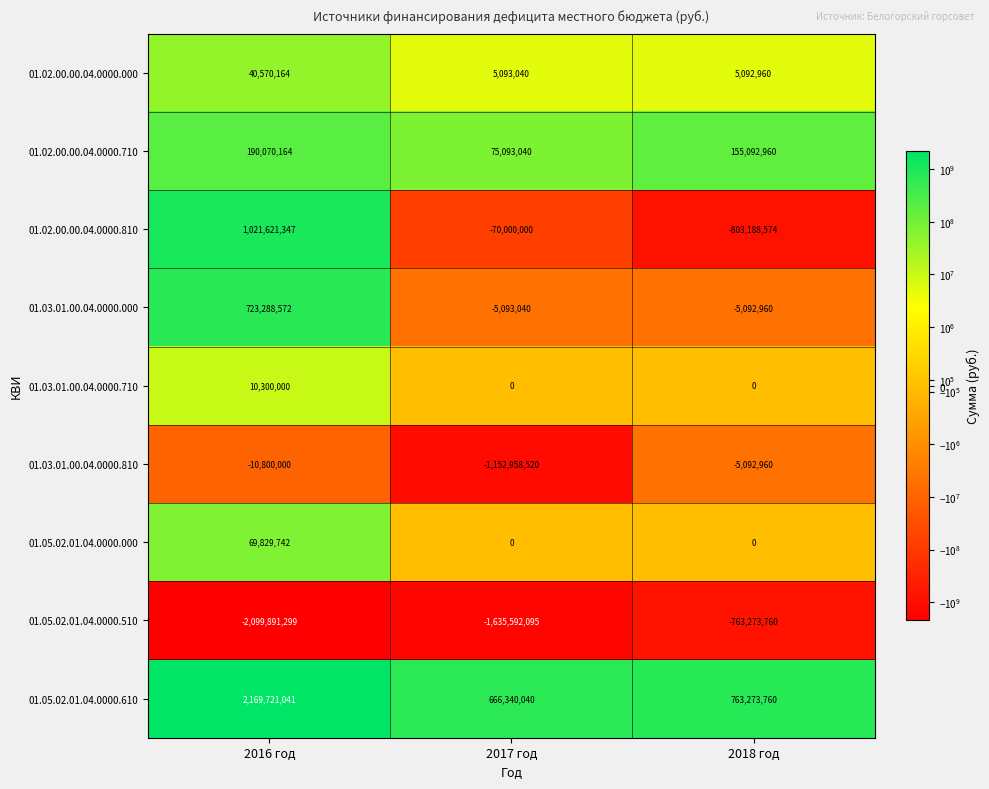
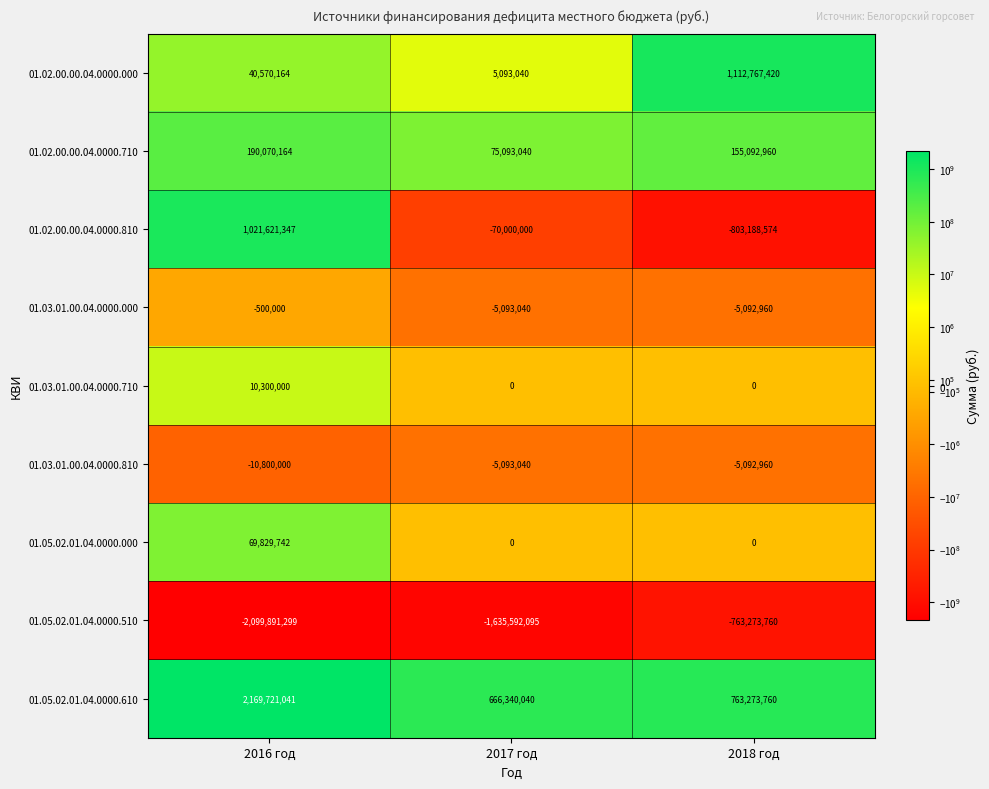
01.02.00.00.04.0000.000, 2018 год: 5,092,960 -> 1,112,767,420
01.03.01.00.04.0000.000, 2016 год: 723,288,572 -> -500,000
01.03.01.00.04.0000.810, 2017 год: -1,152,958,520 -> -5,093,040
